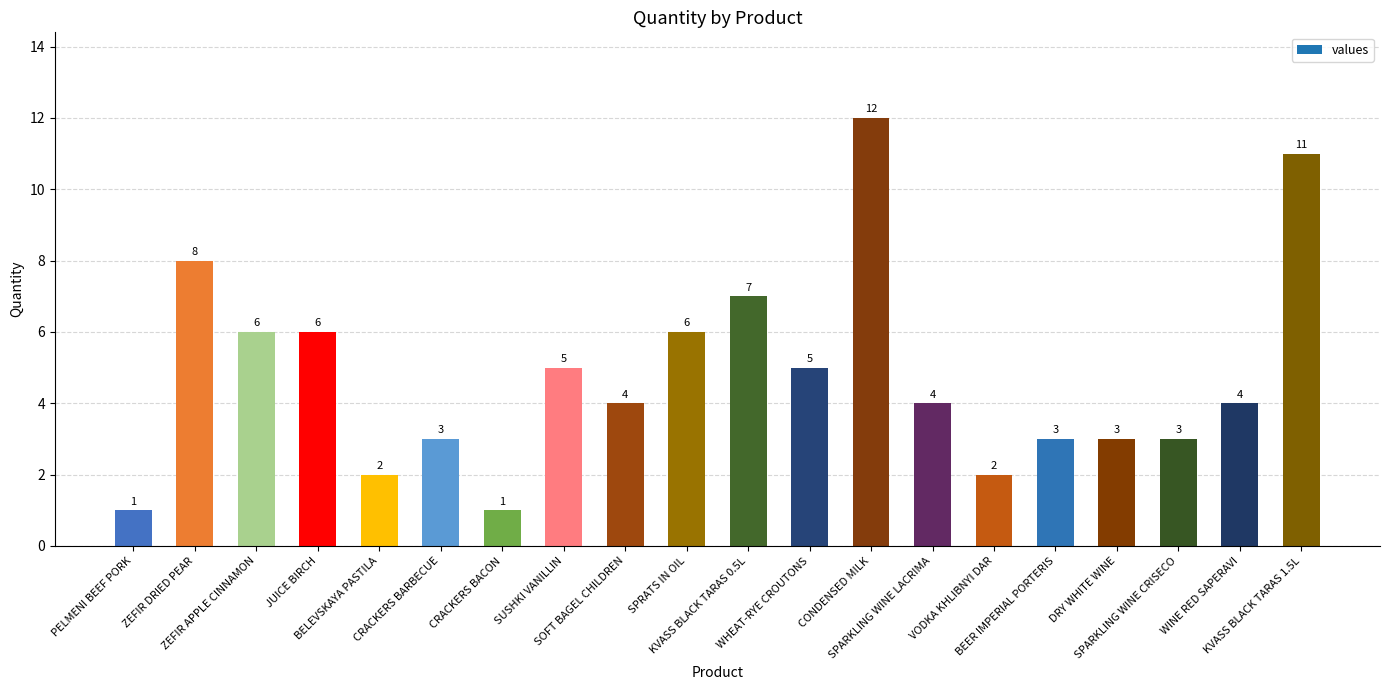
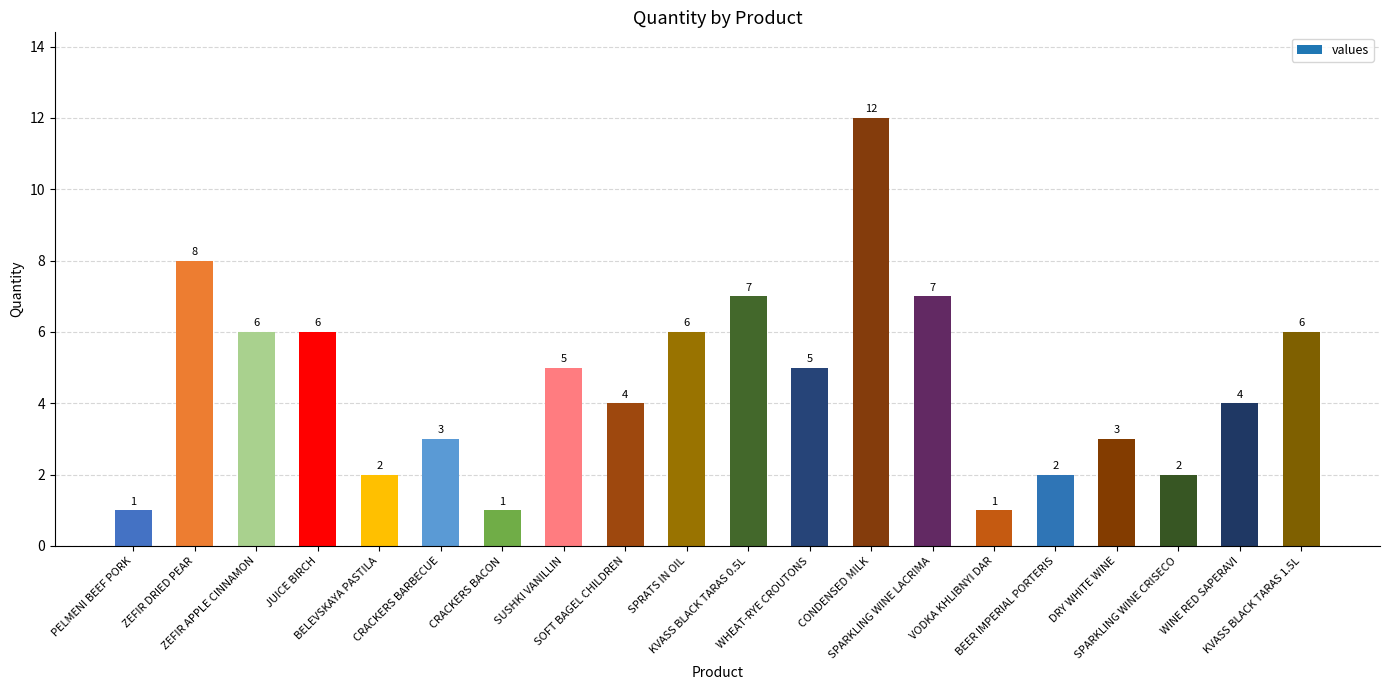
SPARKLING WINE LACRIMA: 4 -> 7
VODKA KHLIBNYI DAR: 2 -> 1
BEER IMPERIAL PORTERIS: 3 -> 2
SPARKLING WINE CRISECO: 3 -> 2
KVASS BLACK TARAS 1.5L: 11 -> 6
